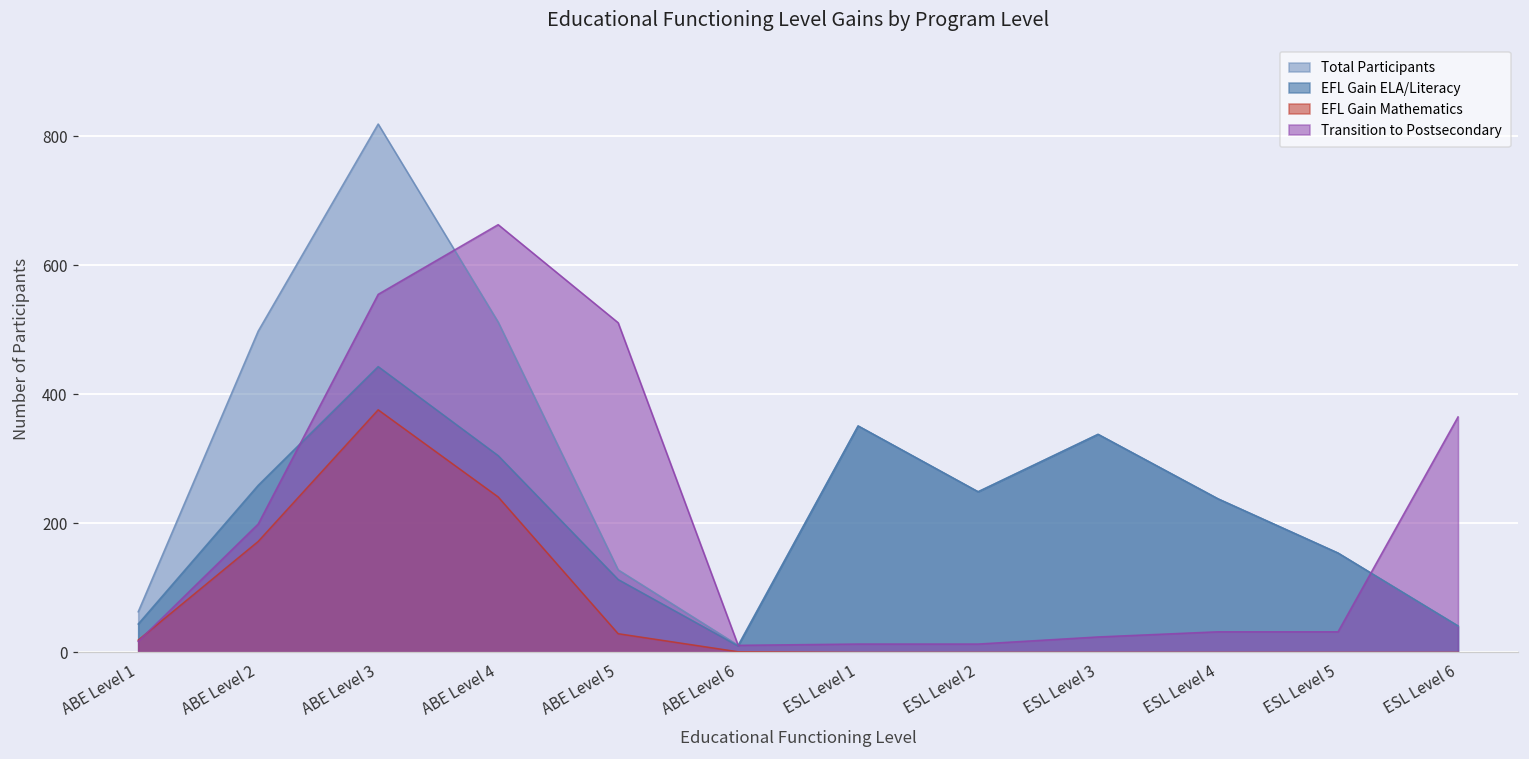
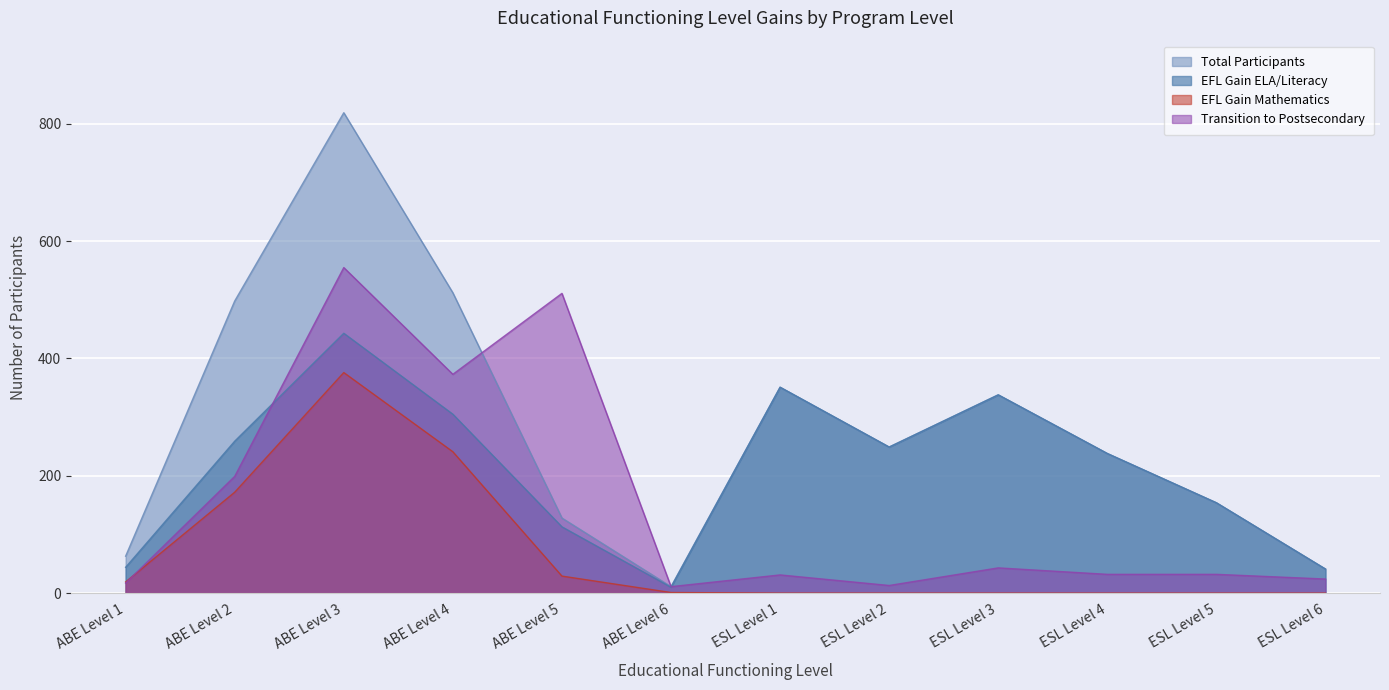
Transition to Postsecondary, ABE Level 4: 660 -> 370
Transition to Postsecondary, ESL Level 1: 10 -> 30
Transition to Postsecondary, ESL Level 3: 20 -> 40
Transition to Postsecondary, ESL Level 6: 370 -> 20
